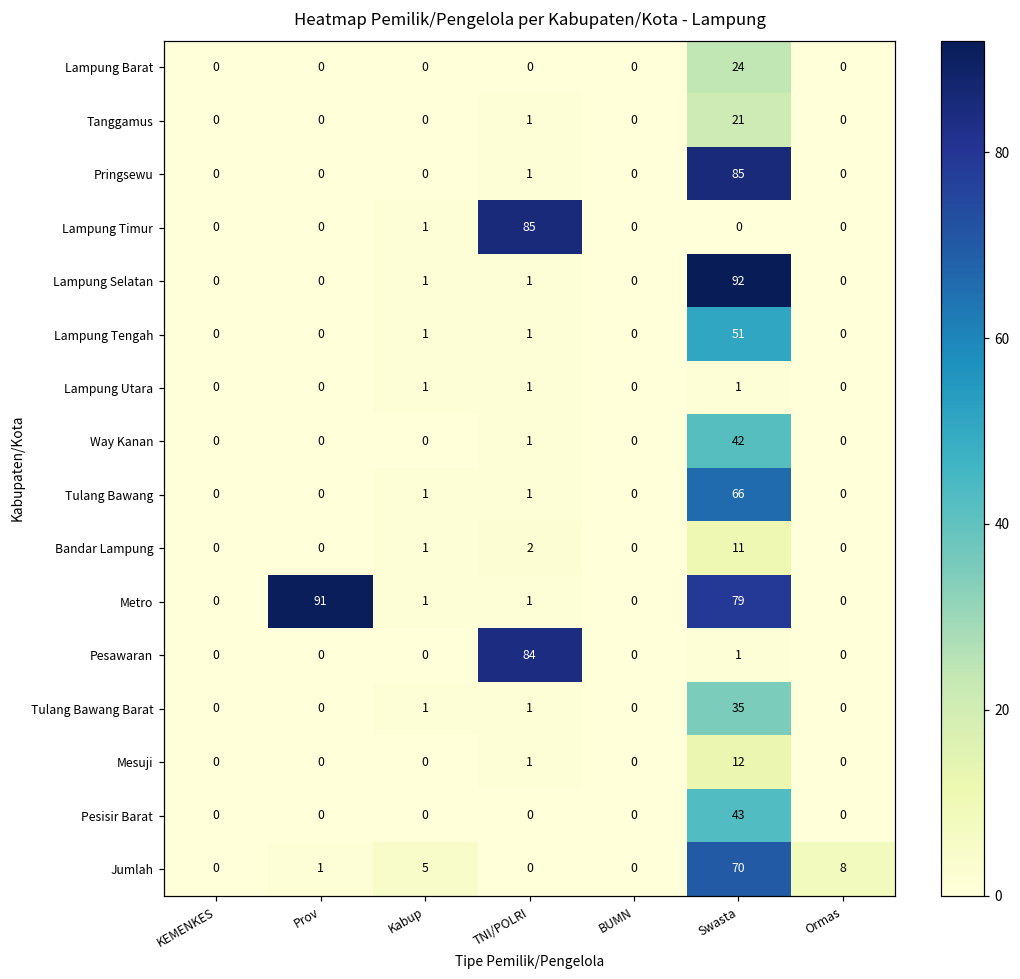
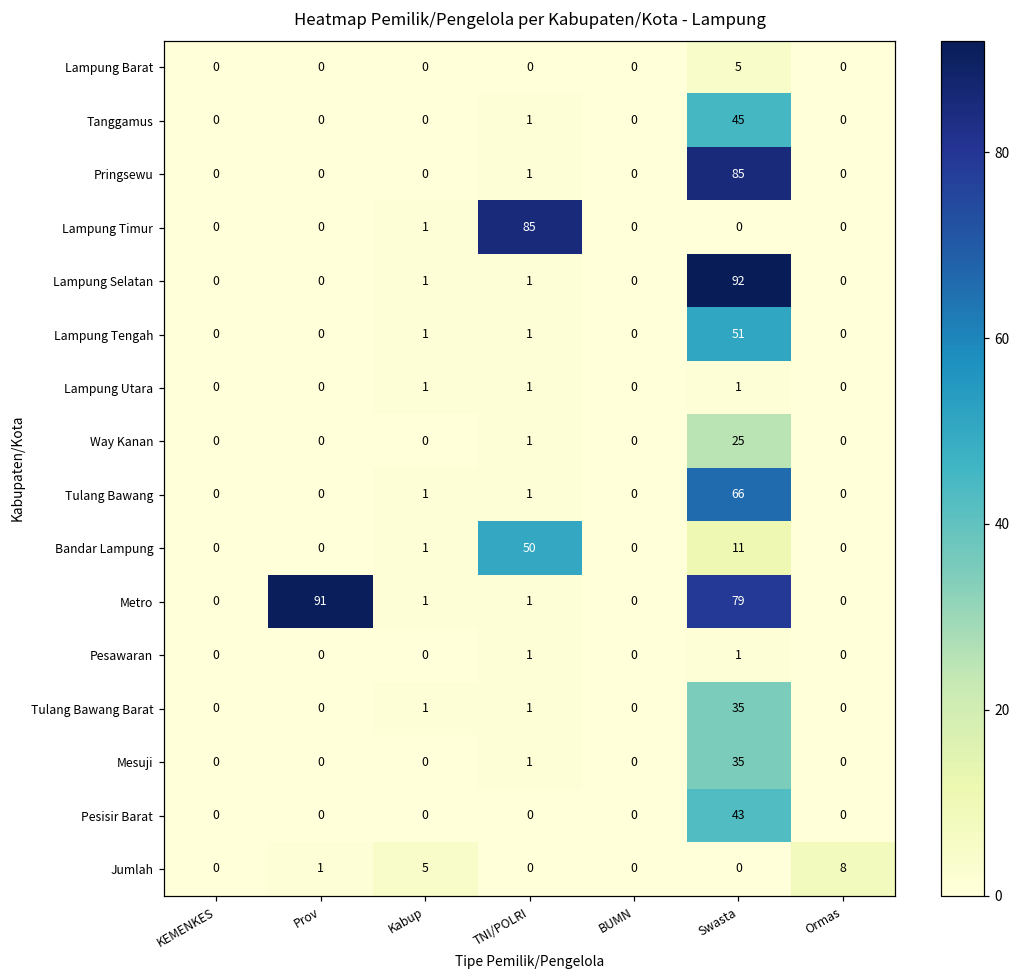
Lampung Barat, Swasta: 24 -> 5
Tanggamus, Swasta: 21 -> 45
Way Kanan, Swasta: 42 -> 25
Bandar Lampung, TNI/POLRI: 2 -> 50
Pesawaran, TNI/POLRI: 84 -> 1
Mesuji, Swasta: 12 -> 35
Jumlah, Swasta: 70 -> 0
